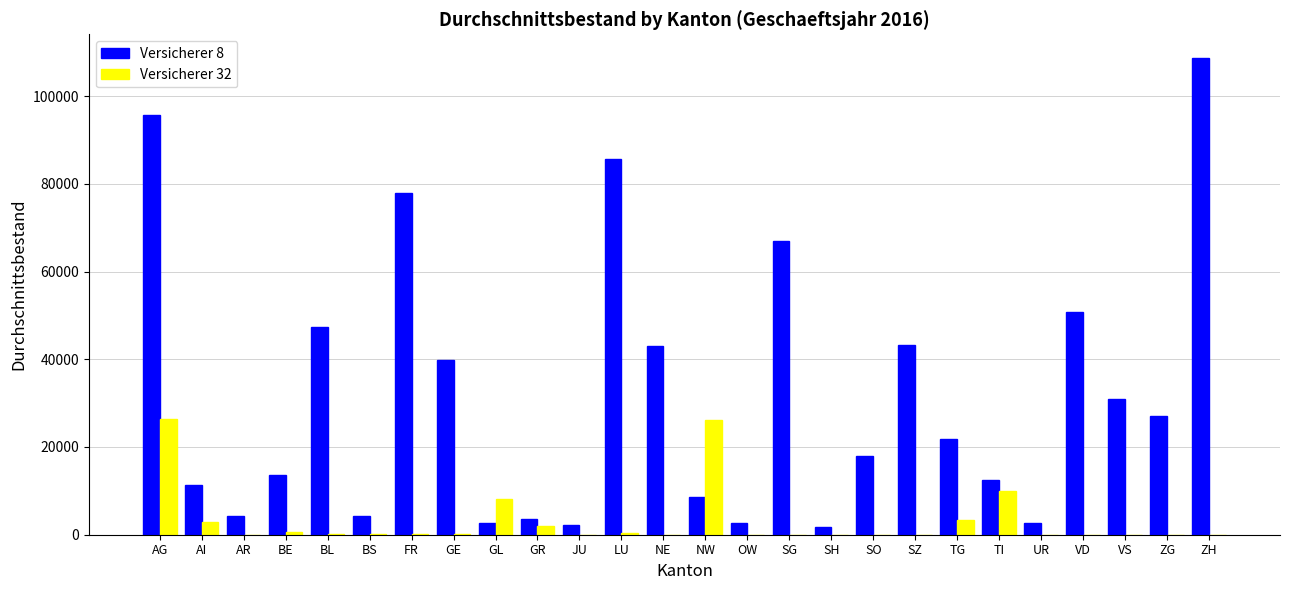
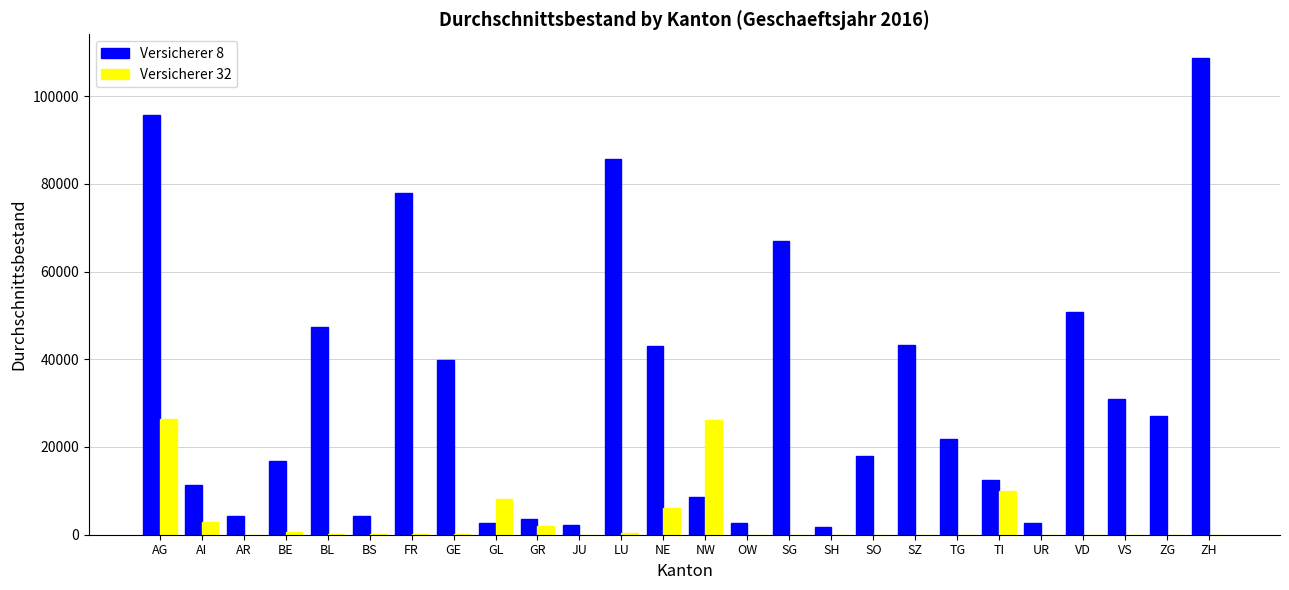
Versicherer 8, BE: 14000 -> 17000
Versicherer 32, NE: 0 -> 6000
Versicherer 32, TG: 3000 -> 0
